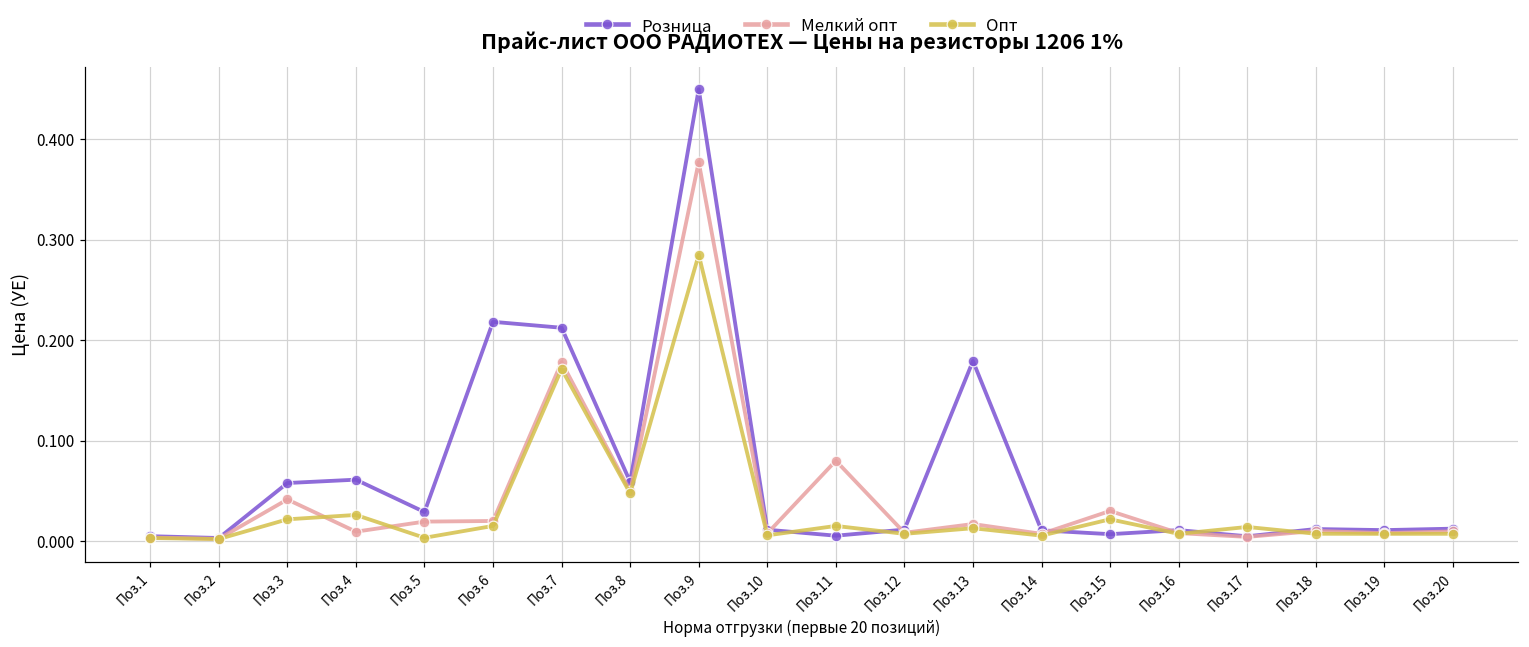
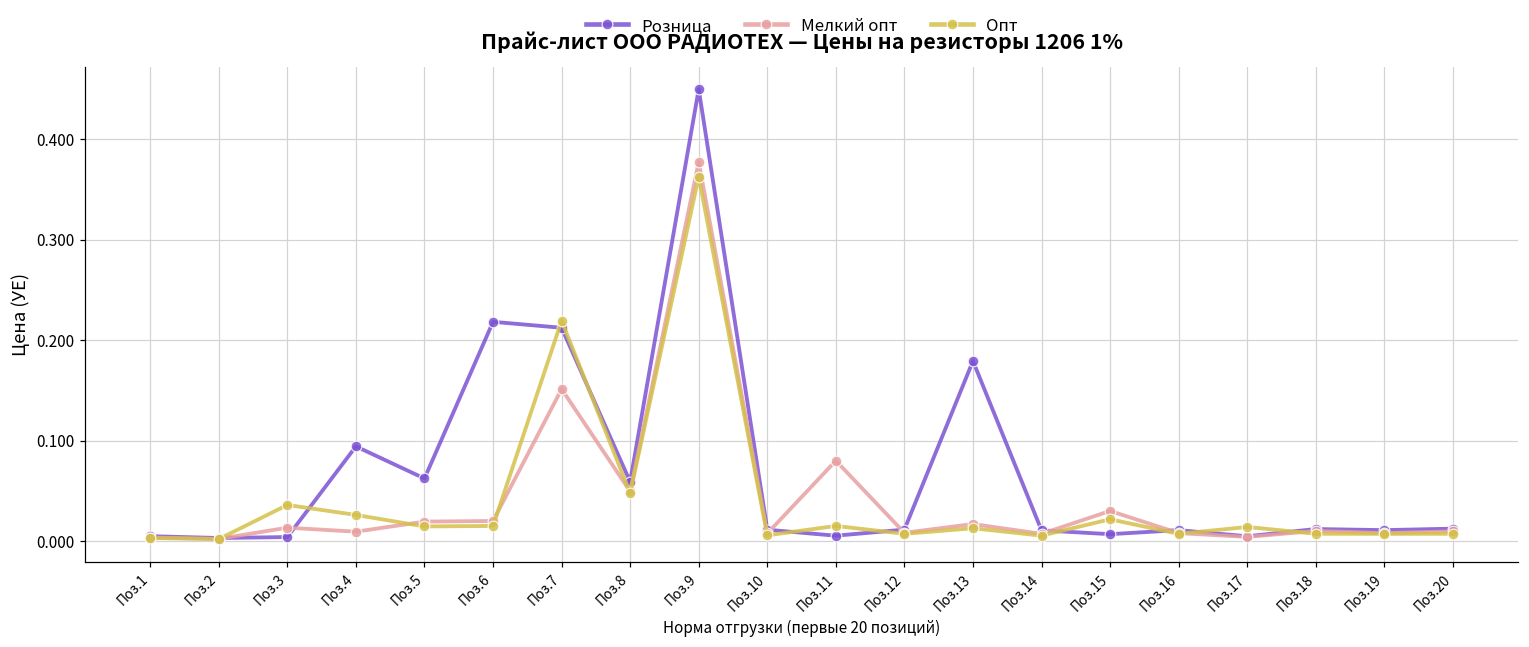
Розница, Поз.3: 0.06 -> 0.00
Мелкий опт, Поз.3: 0.04 -> 0.01
Опт, Поз.3: 0.02 -> 0.04
Розница, Поз.4: 0.06 -> 0.09
Розница, Поз.5: 0.03 -> 0.06
Опт, Поз.5: 0.00 -> 0.01
Мелкий опт, Поз.7: 0.18 -> 0.15
Опт, Поз.7: 0.17 -> 0.22
Опт, Поз.9: 0.29 -> 0.36
